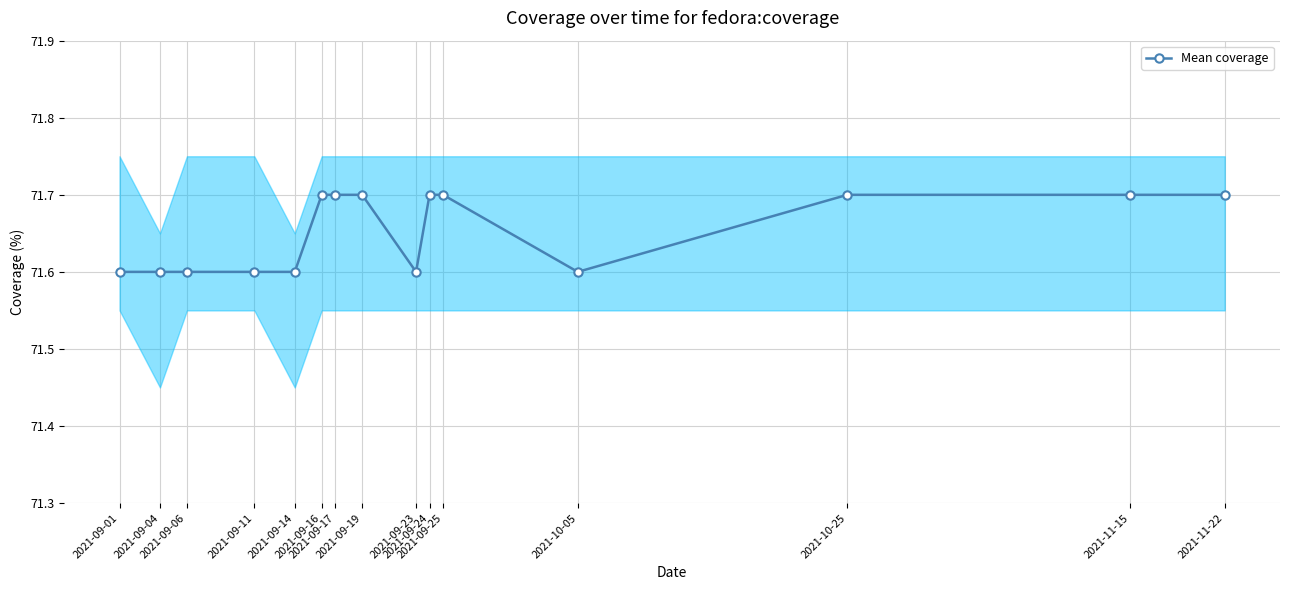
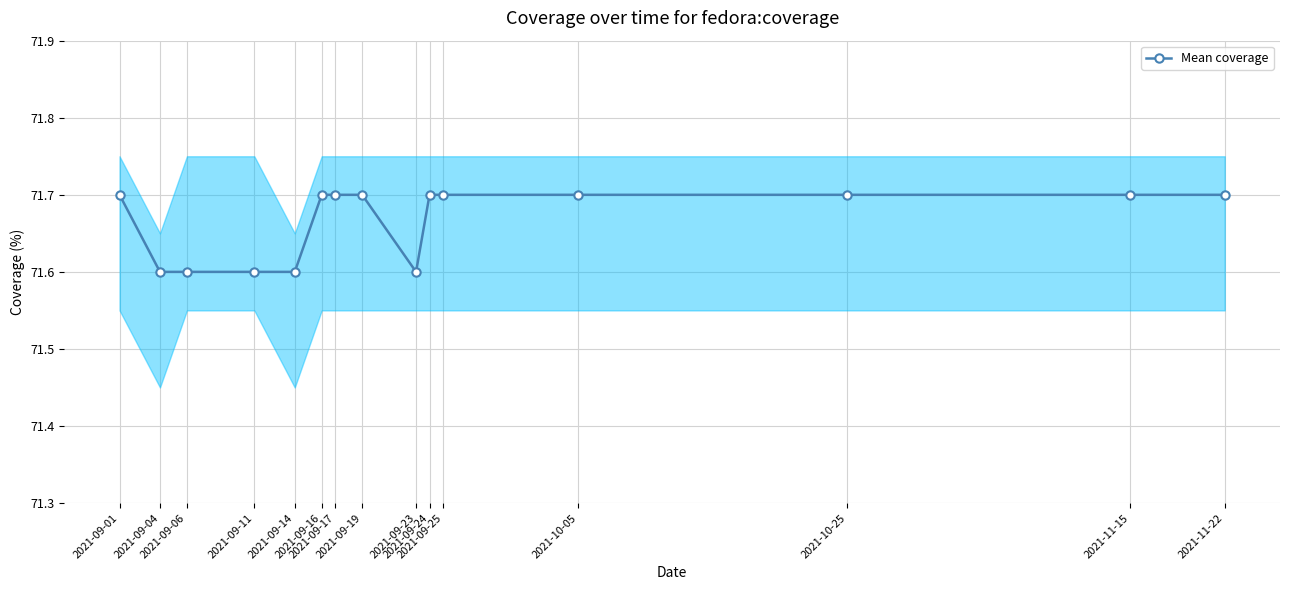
Mean coverage, 2021-09-01: 71.6 -> 71.7
Mean coverage, 2021-10-05: 71.6 -> 71.7
